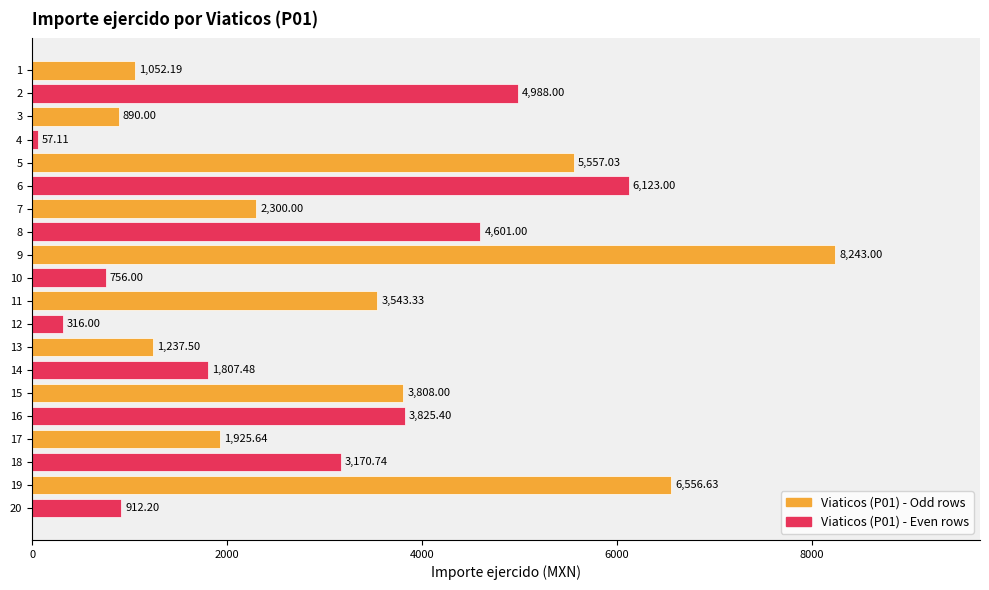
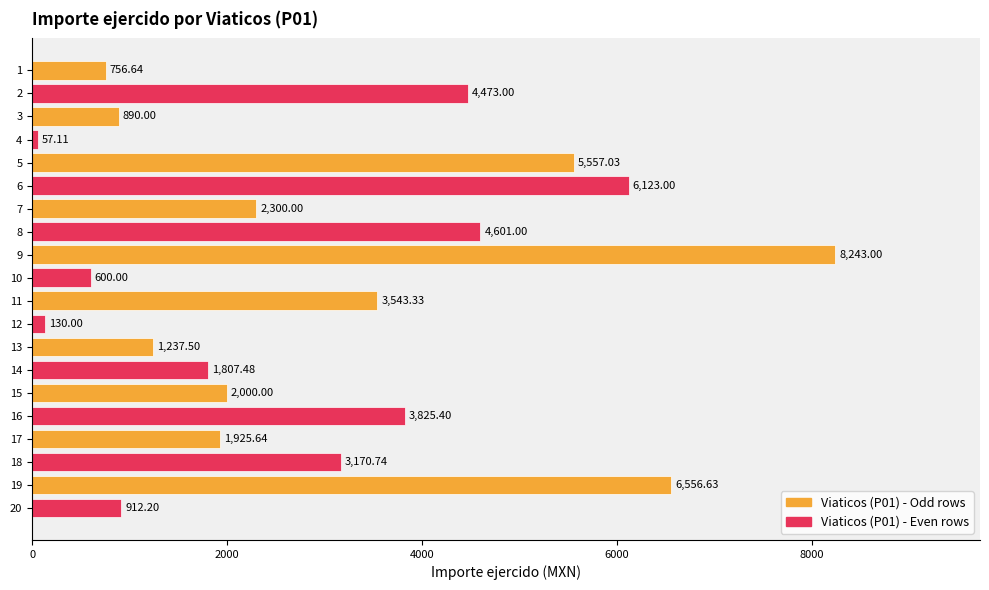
1: 1,052.19 -> 756.64
2: 4,988.00 -> 4,473.00
10: 756.00 -> 600.00
12: 316.00 -> 130.00
15: 3,808.00 -> 2,000.00
